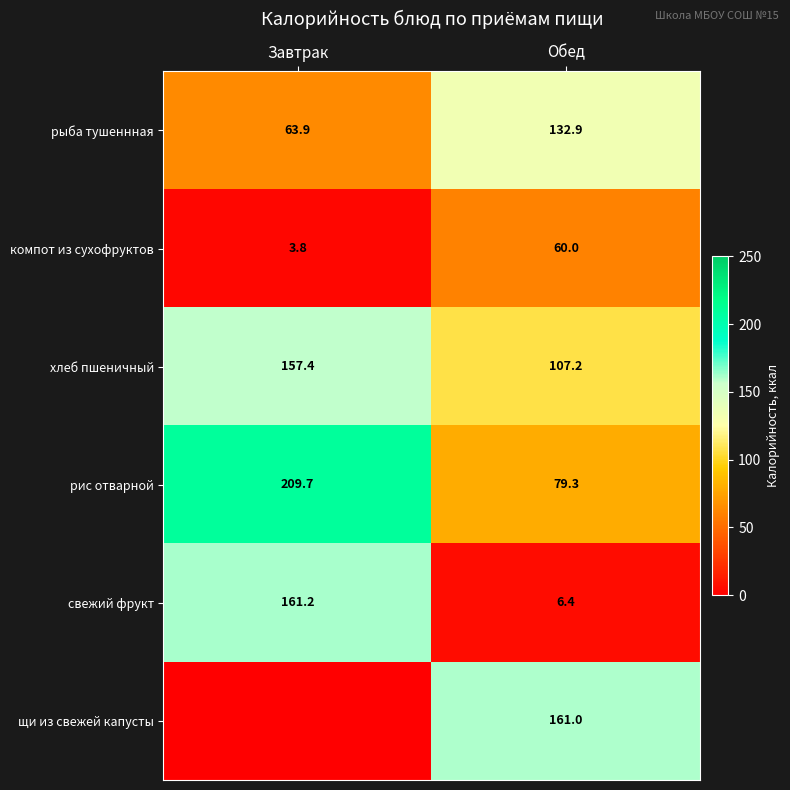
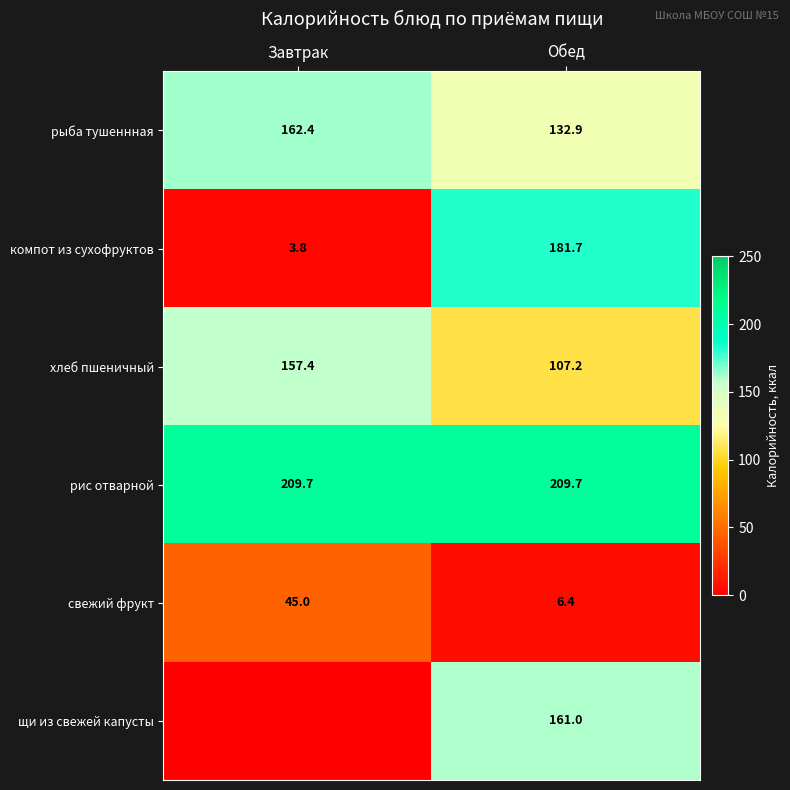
рыба тушеннная, Завтрак: 63.9 -> 162.4
компот из сухофруктов, Обед: 60.0 -> 181.7
рис отварной, Обед: 79.3 -> 209.7
свежий фрукт, Завтрак: 161.2 -> 45.0
